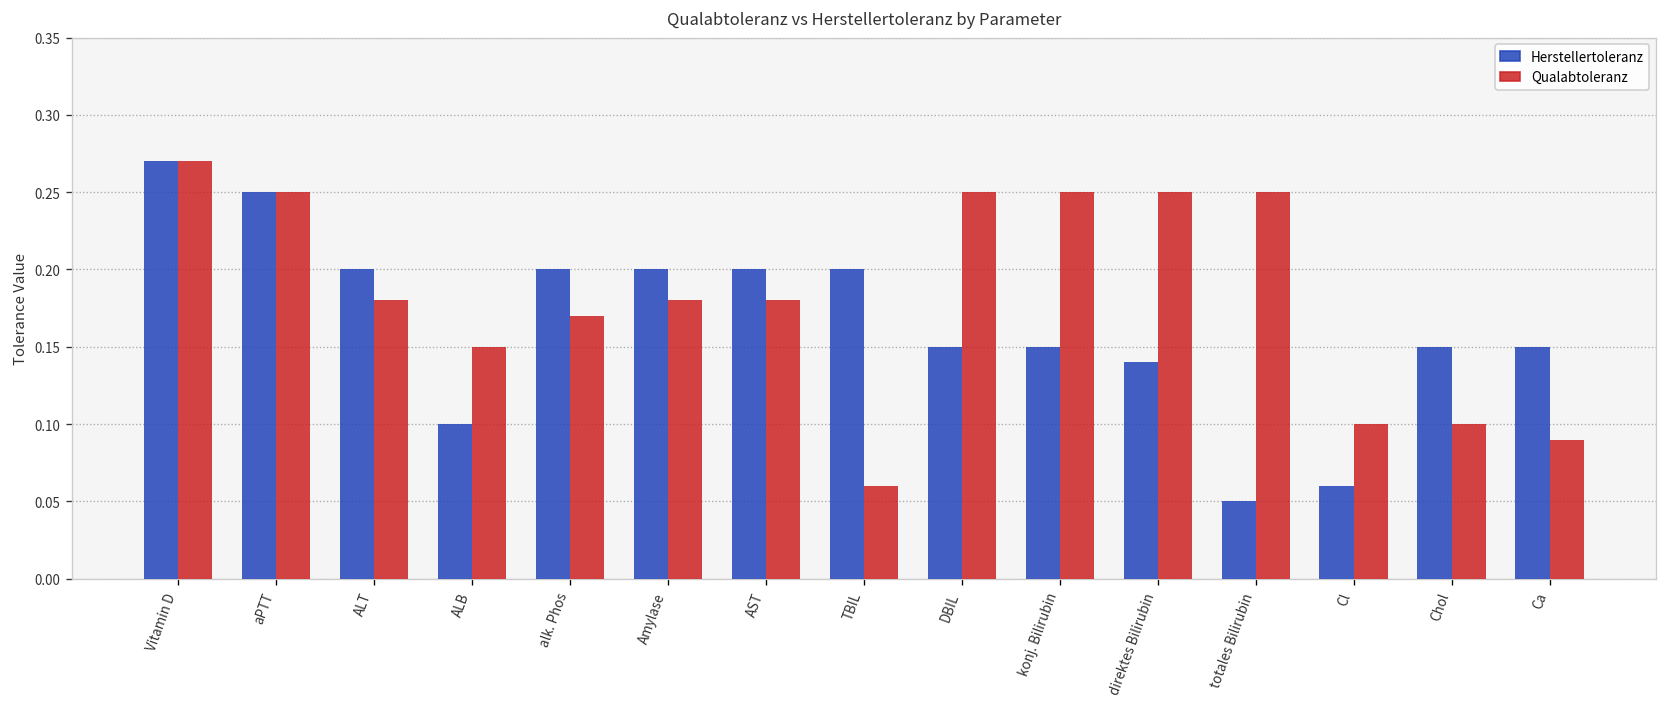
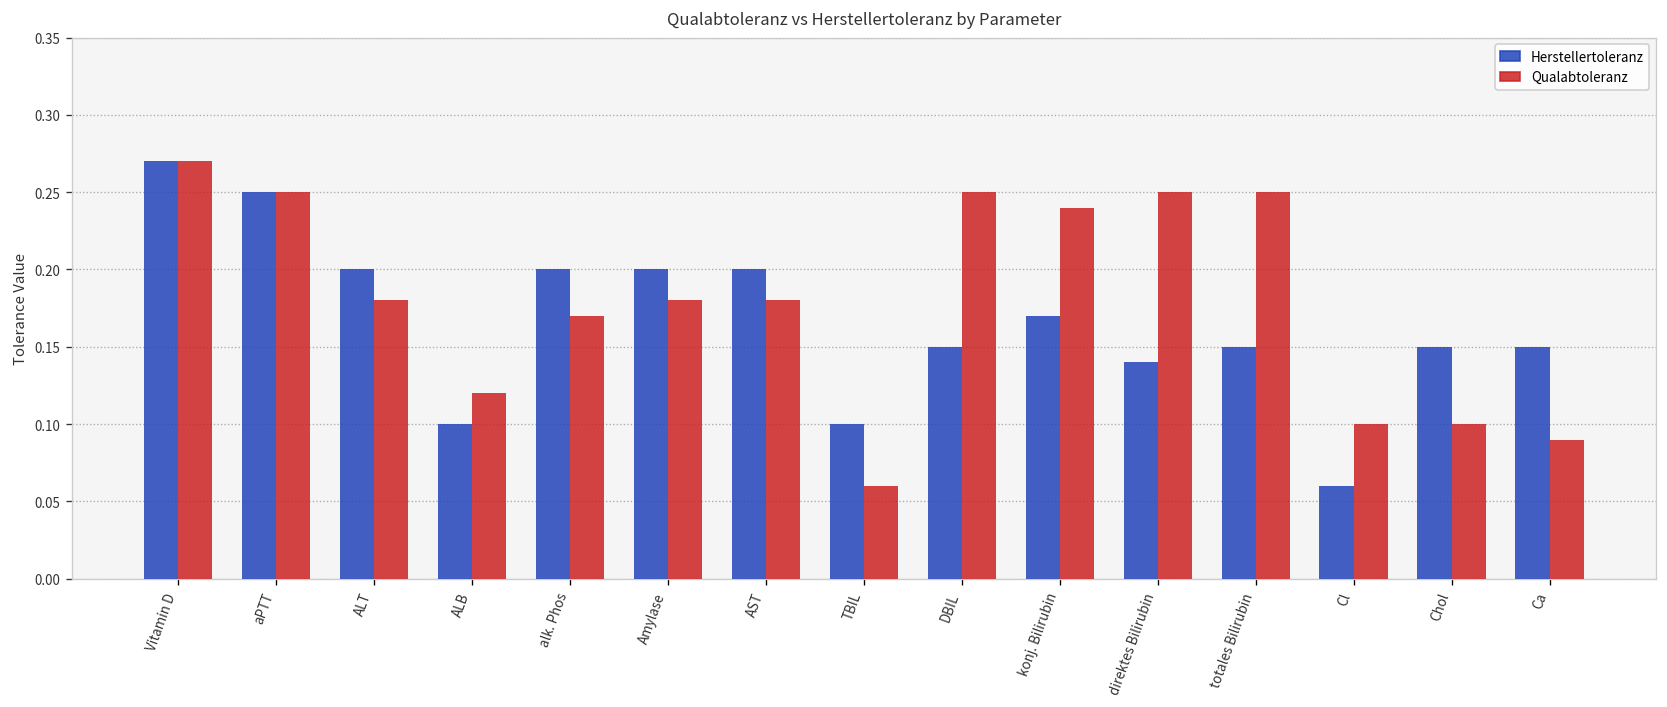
Qualabtoleranz, ALB: 0.15 -> 0.12
Herstellertoleranz, TBIL: 0.2 -> 0.1
Herstellertoleranz, konj. Bilirubin: 0.15 -> 0.17
Qualabtoleranz, konj. Bilirubin: 0.25 -> 0.24
Herstellertoleranz, totales Bilirubin: 0.05 -> 0.15
